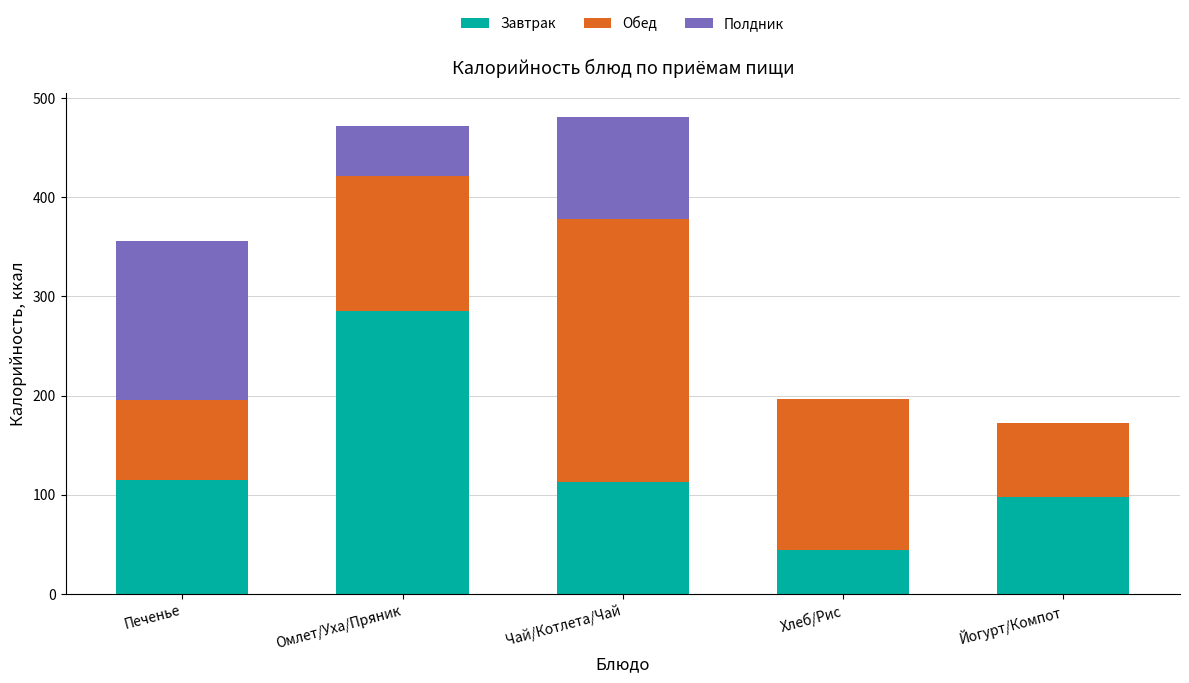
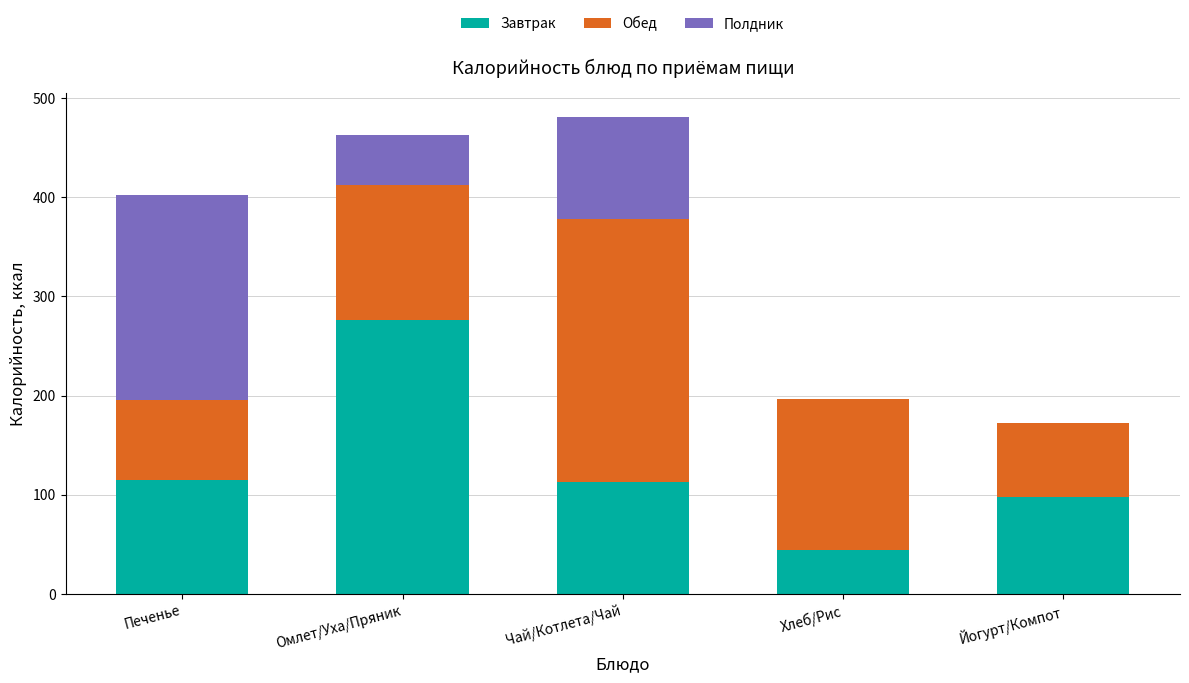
Полдник, Печенье: 160 -> 210
Завтрак, Омлет/Уха/Пряник: 290 -> 280
